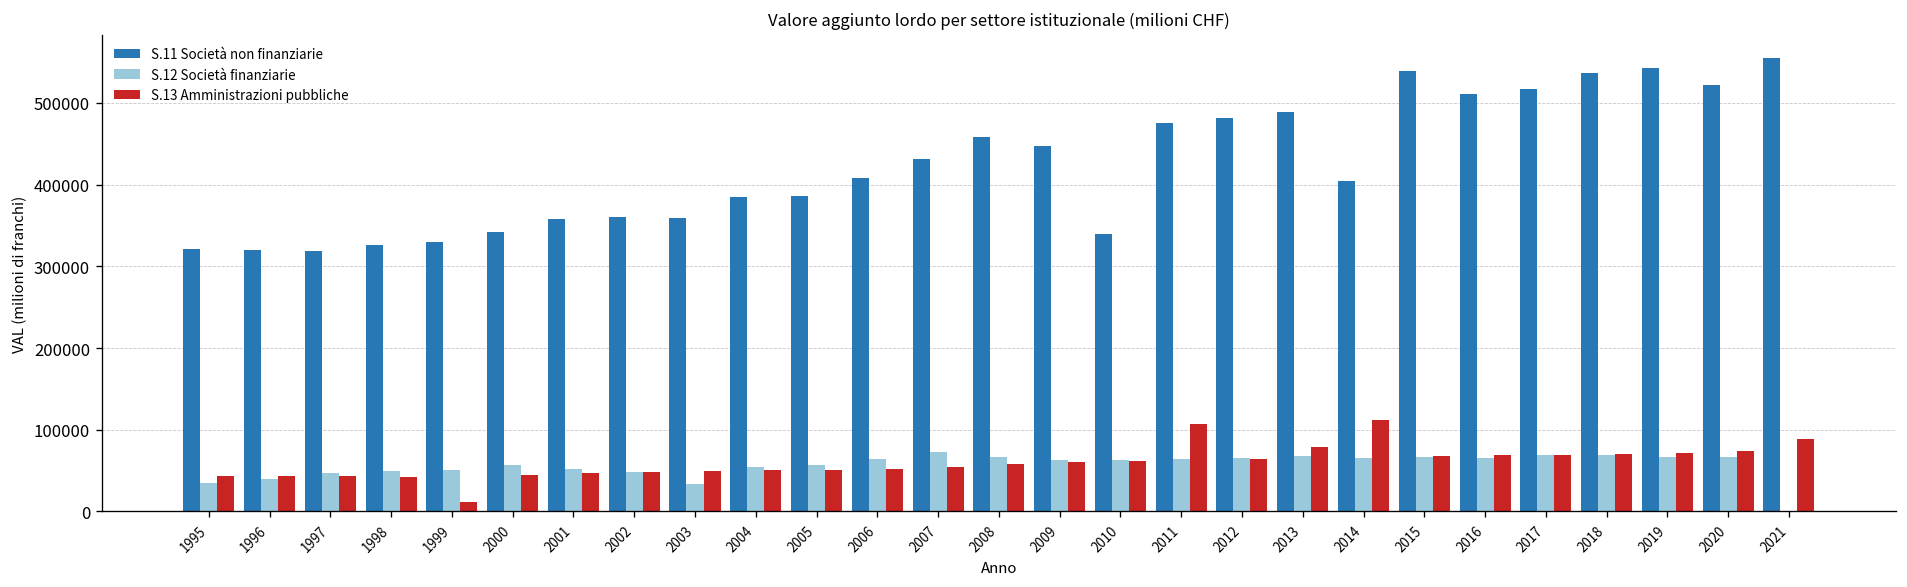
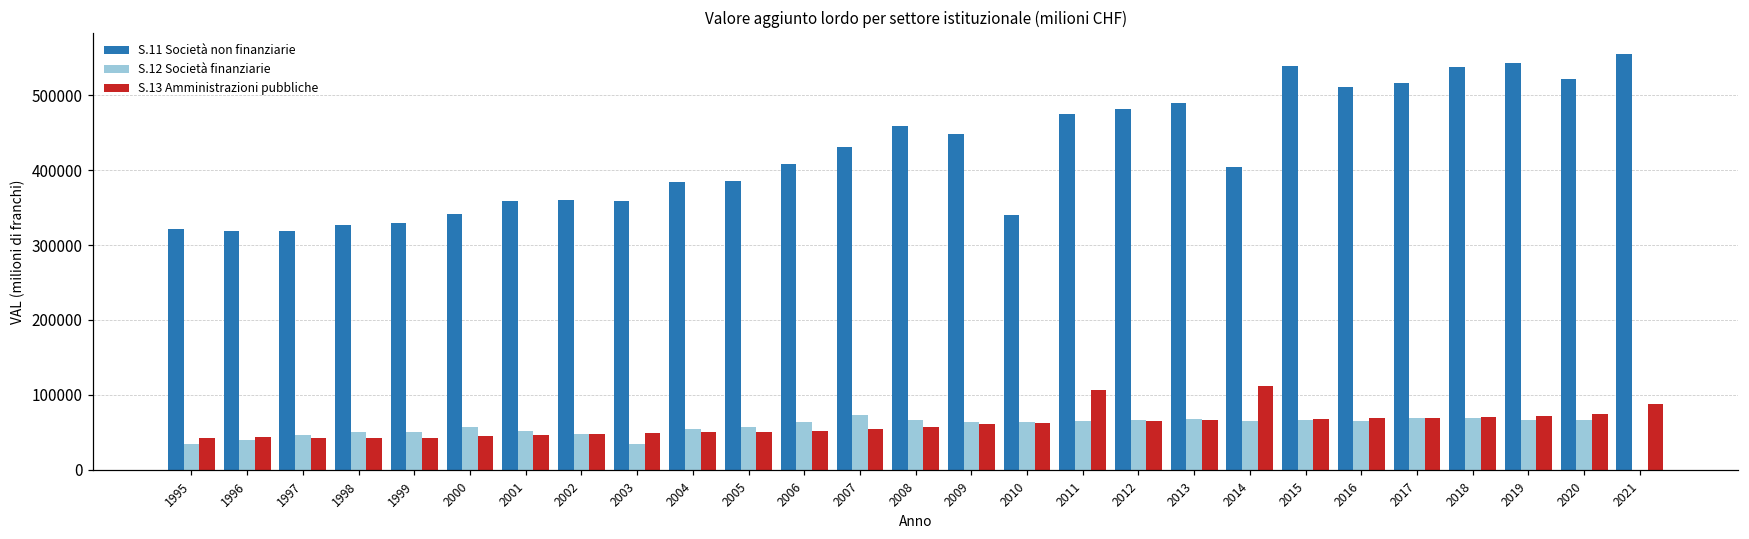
S.13 Amministrazioni pubbliche, 1999: 10000 -> 40000
S.13 Amministrazioni pubbliche, 2013: 80000 -> 70000
